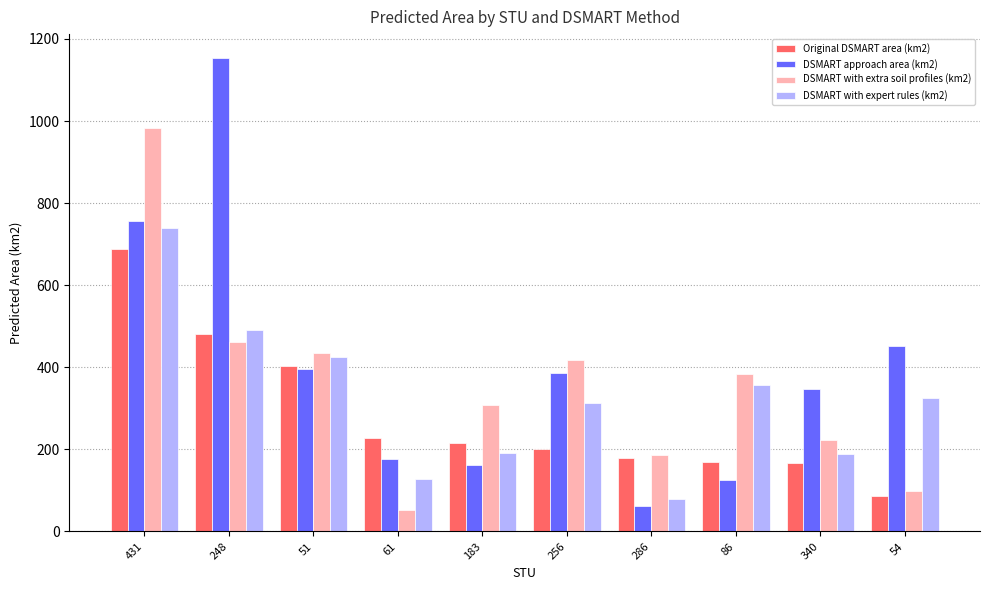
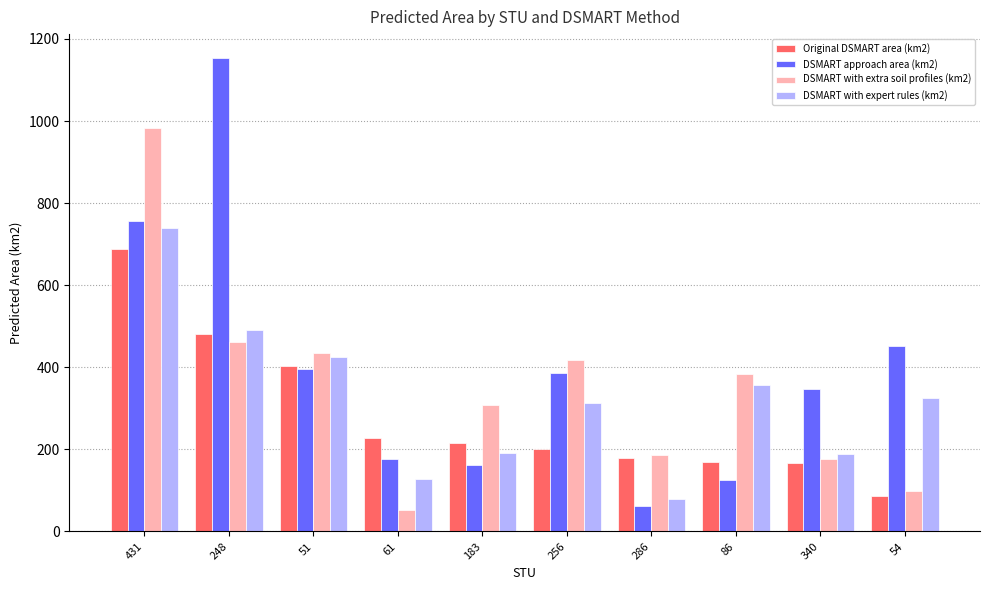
DSMART with extra soil profiles (km2), 340: 220 -> 180
